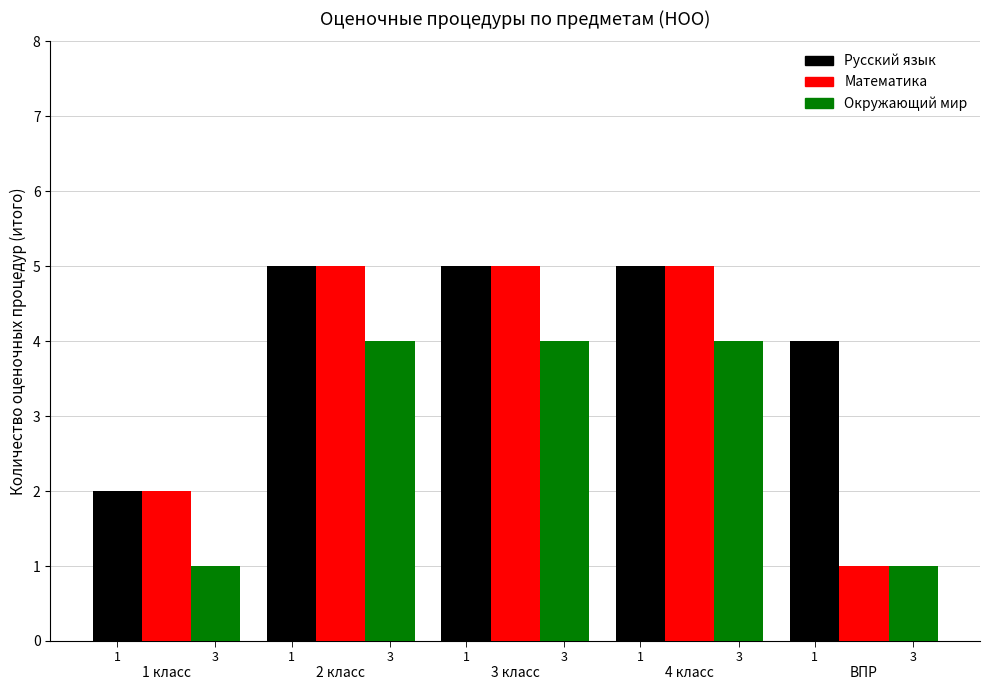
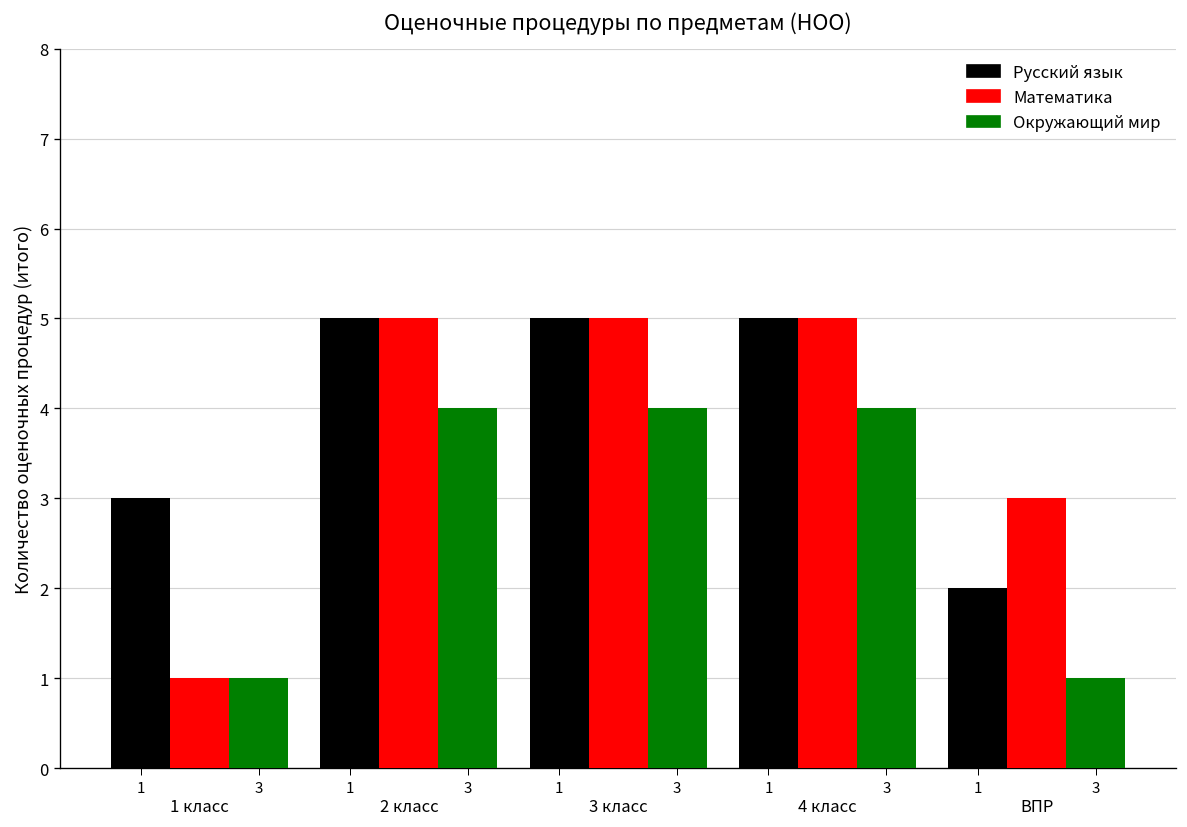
Русский язык, 1 класс: 2 -> 3
Математика, 1 класс: 2 -> 1
Русский язык, ВПР: 4 -> 2
Математика, ВПР: 1 -> 3
